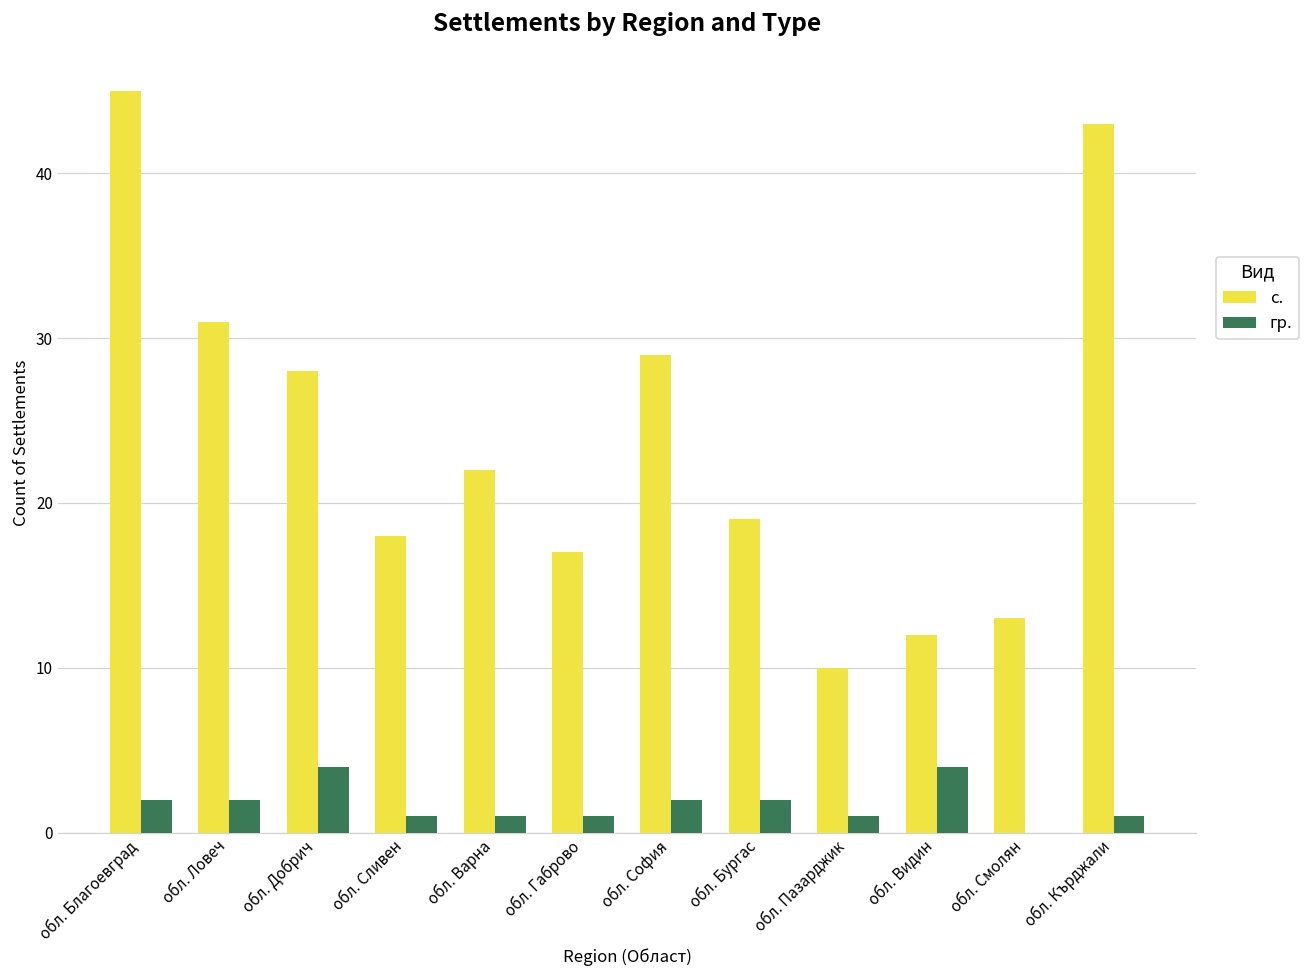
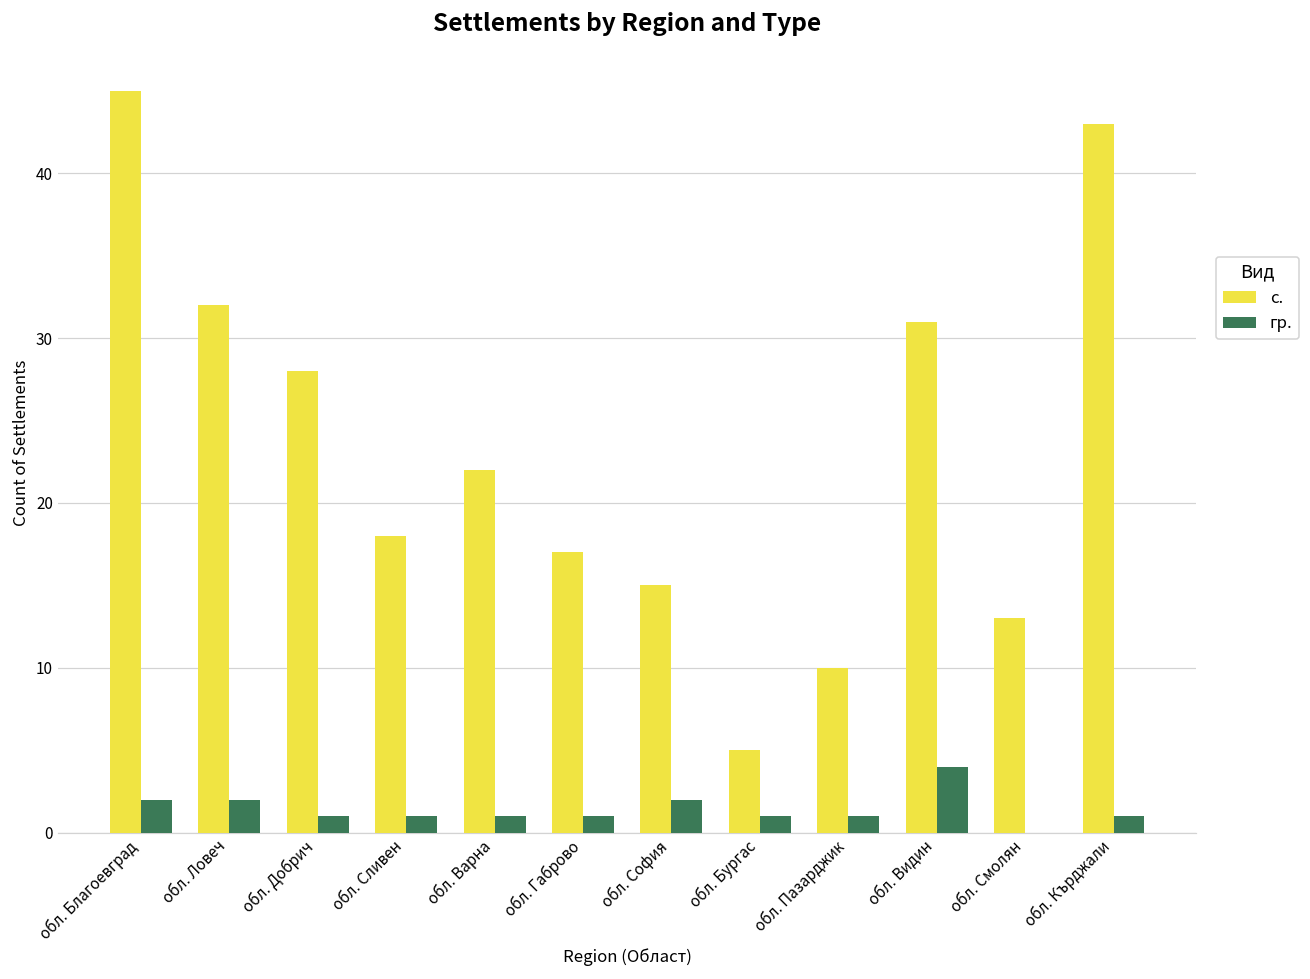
с., обл. Ловеч: 31 -> 32
гр., обл. Добрич: 4 -> 1
с., обл. София: 29 -> 15
с., обл. Бургас: 19 -> 5
гр., обл. Бургас: 2 -> 1
с., обл. Видин: 12 -> 31
